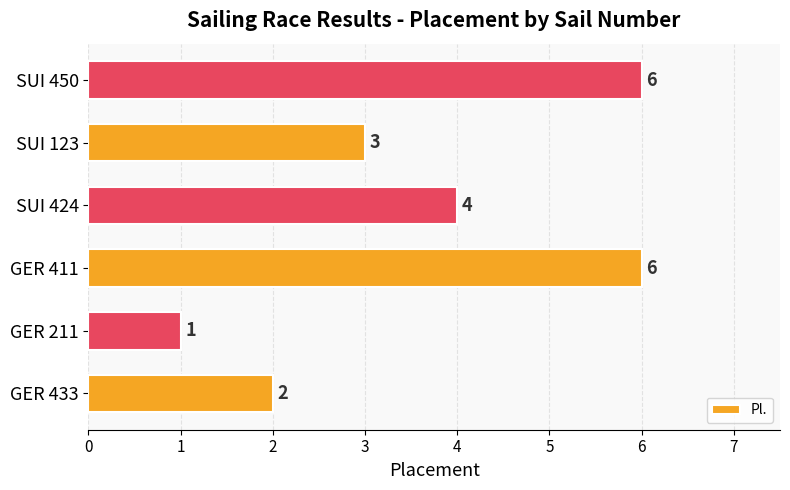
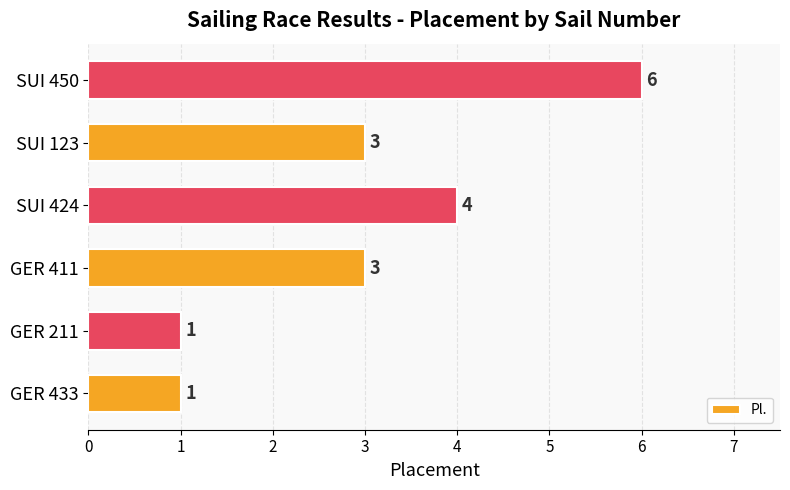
GER 411: 6 -> 3
GER 433: 2 -> 1
